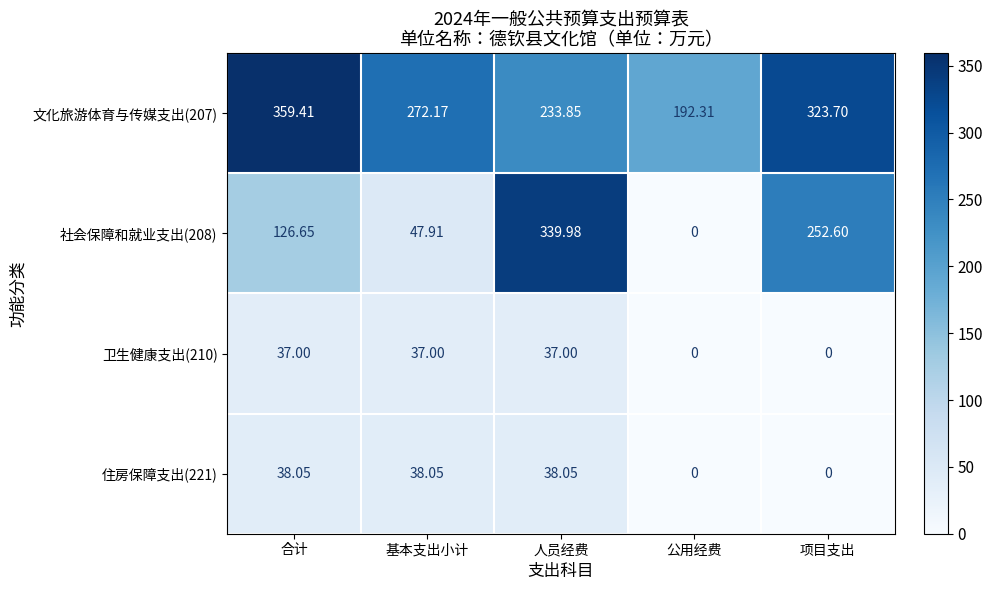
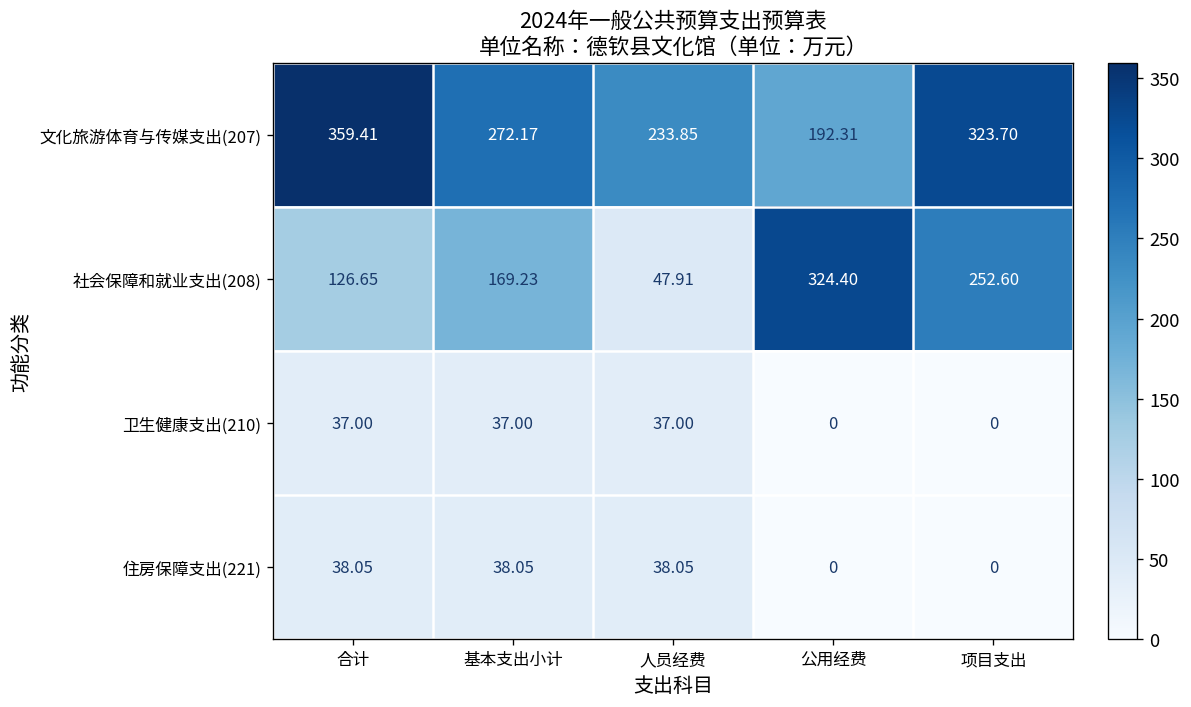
社会保障和就业支出(208), 基本支出小计: 47.91 -> 169.23
社会保障和就业支出(208), 人员经费: 339.98 -> 47.91
社会保障和就业支出(208), 公用经费: 0 -> 324.40
